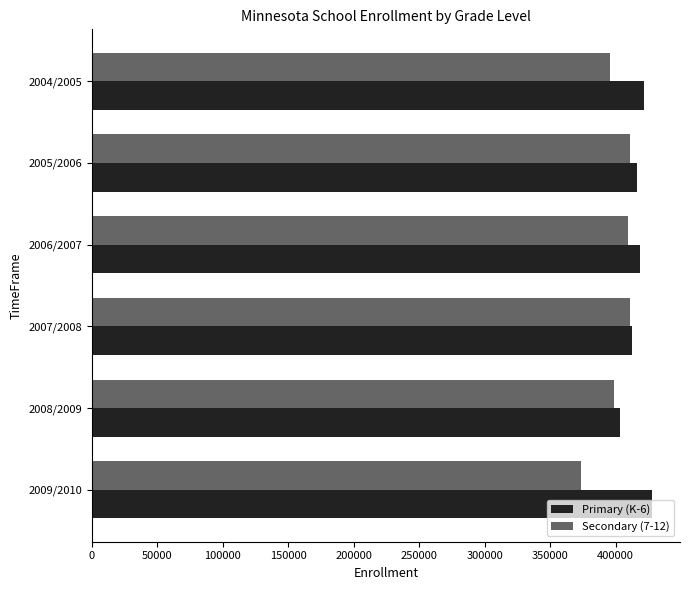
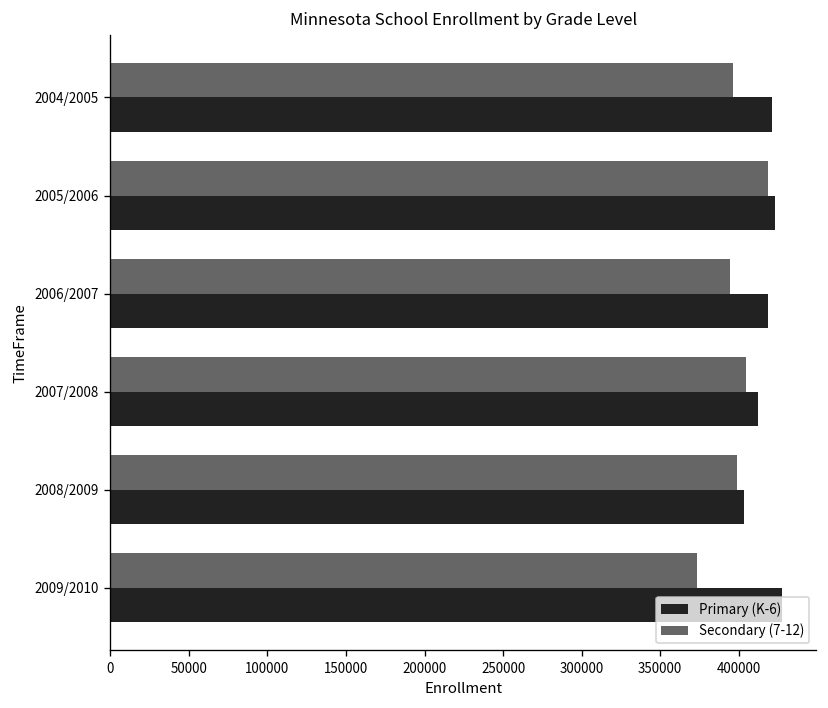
Secondary (7-12), 2005/2006: 411000 -> 418000
Primary (K-6), 2005/2006: 416000 -> 423000
Secondary (7-12), 2006/2007: 410000 -> 395000
Secondary (7-12), 2007/2008: 411000 -> 405000
